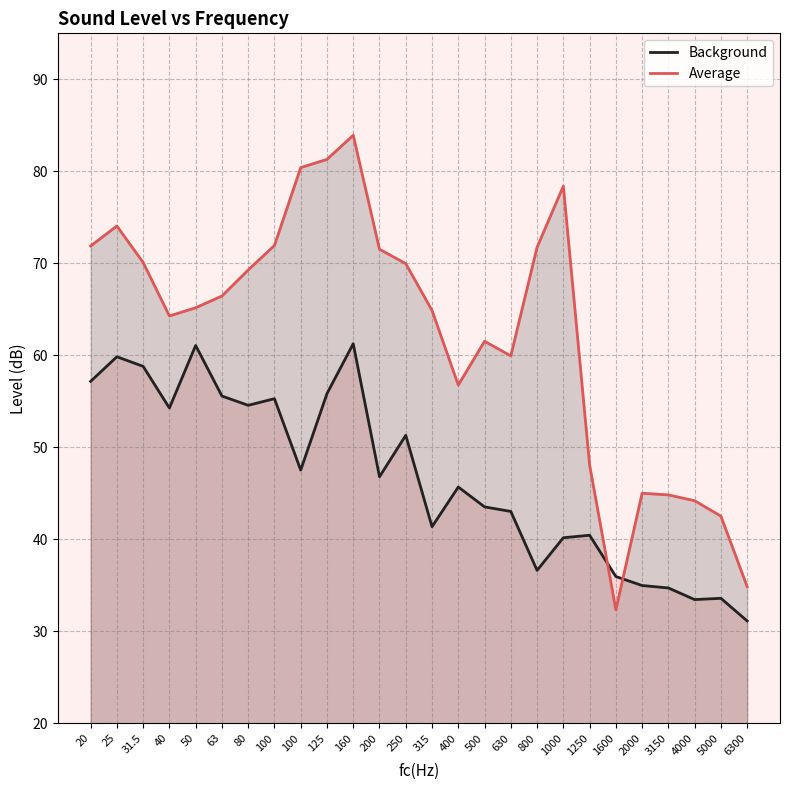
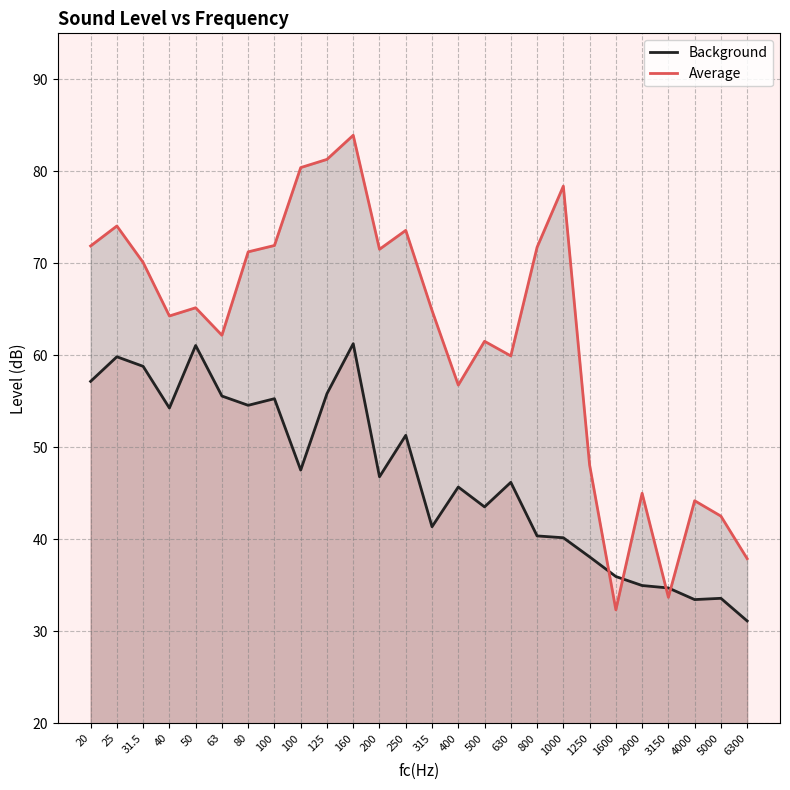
Average, 63: 66 -> 62
Average, 80: 69 -> 71
Average, 250: 70 -> 74
Background, 630: 43 -> 46
Background, 800: 37 -> 40
Background, 1250: 40 -> 38
Average, 3150: 45 -> 34
Average, 6300: 35 -> 38
